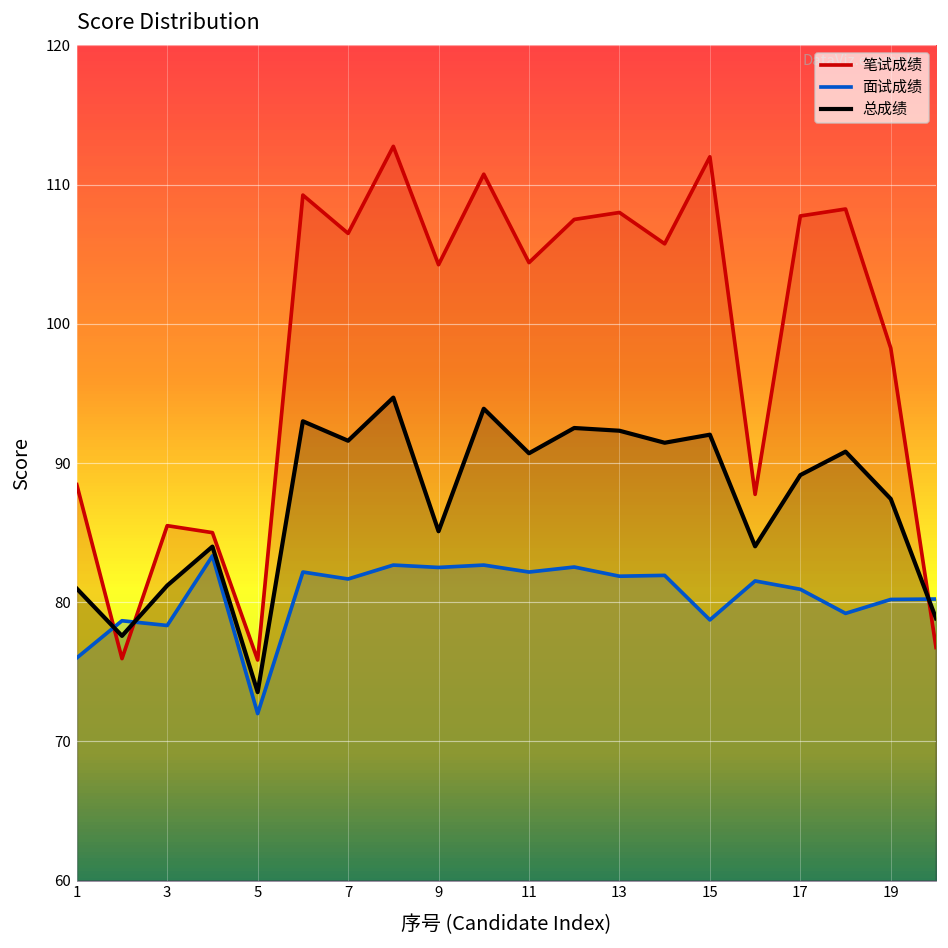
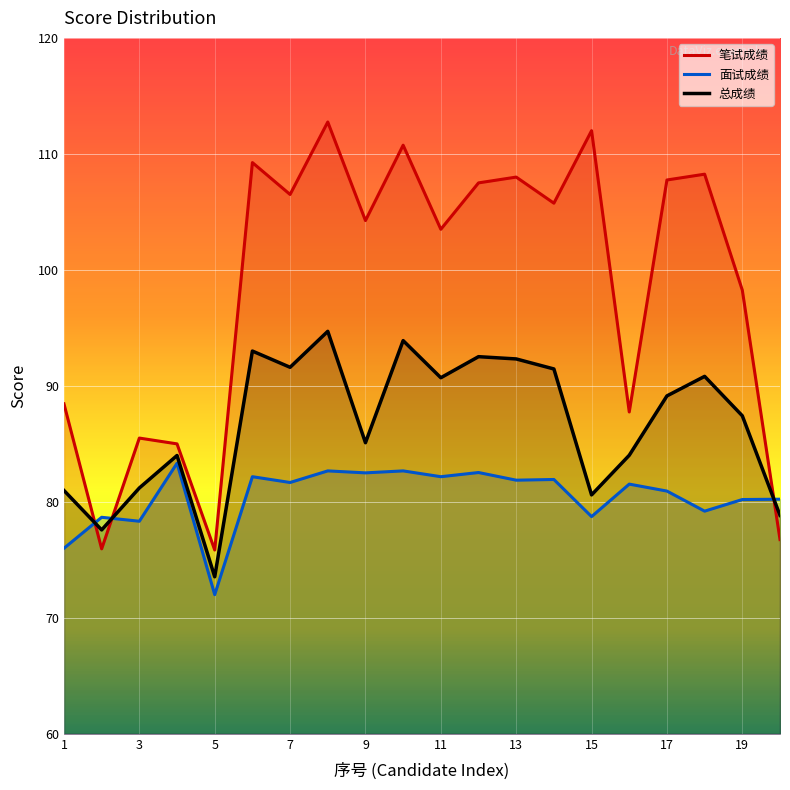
笔试成绩, 11: 104.4 -> 103.5
总成绩, 15: 92.0 -> 80.6
